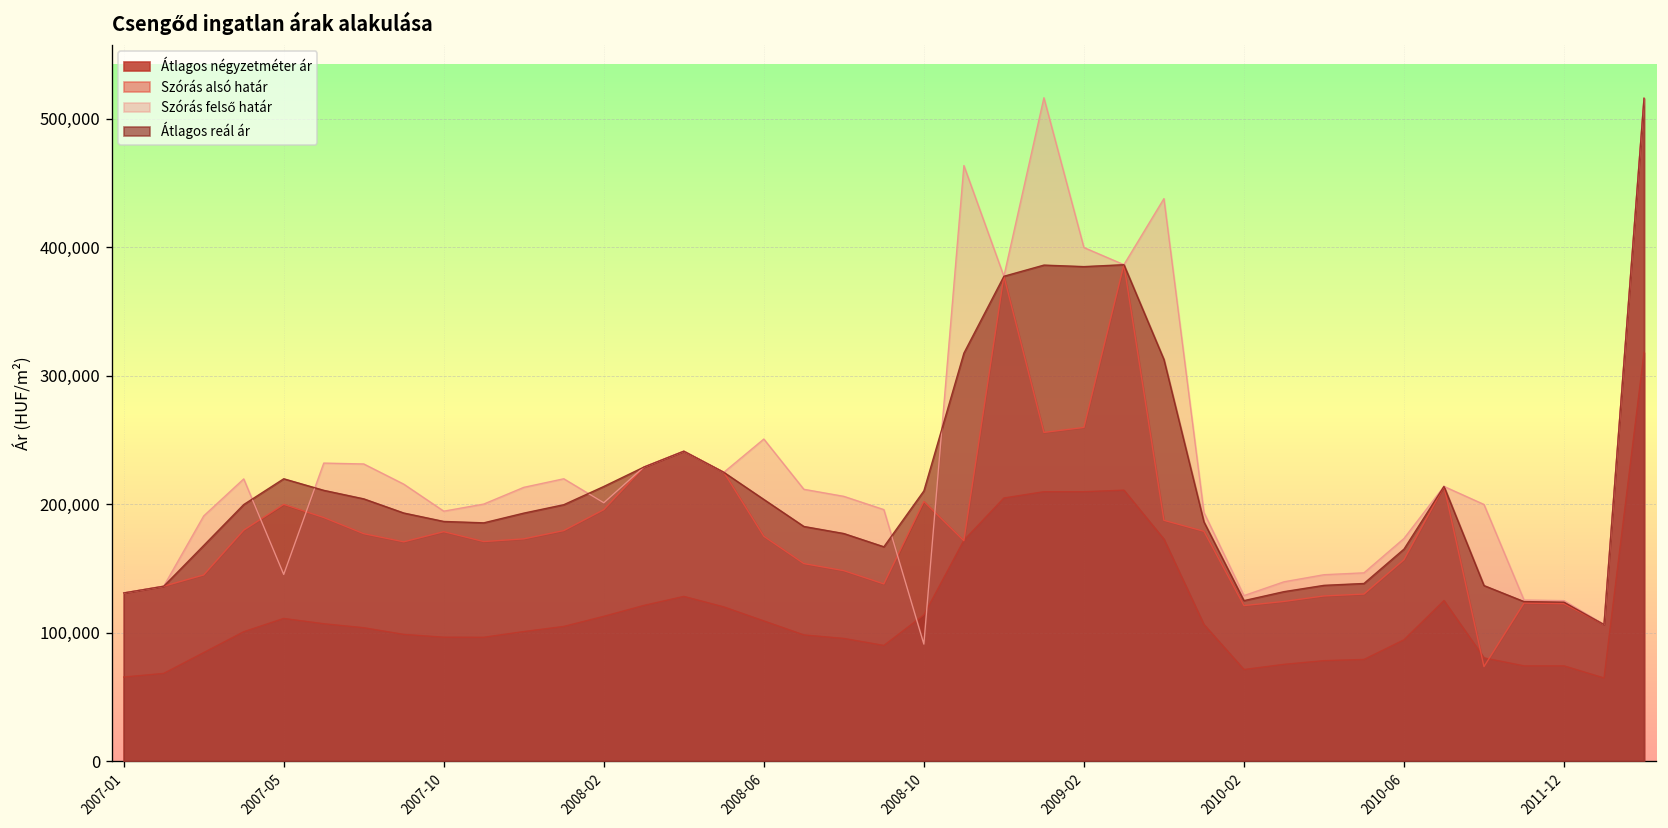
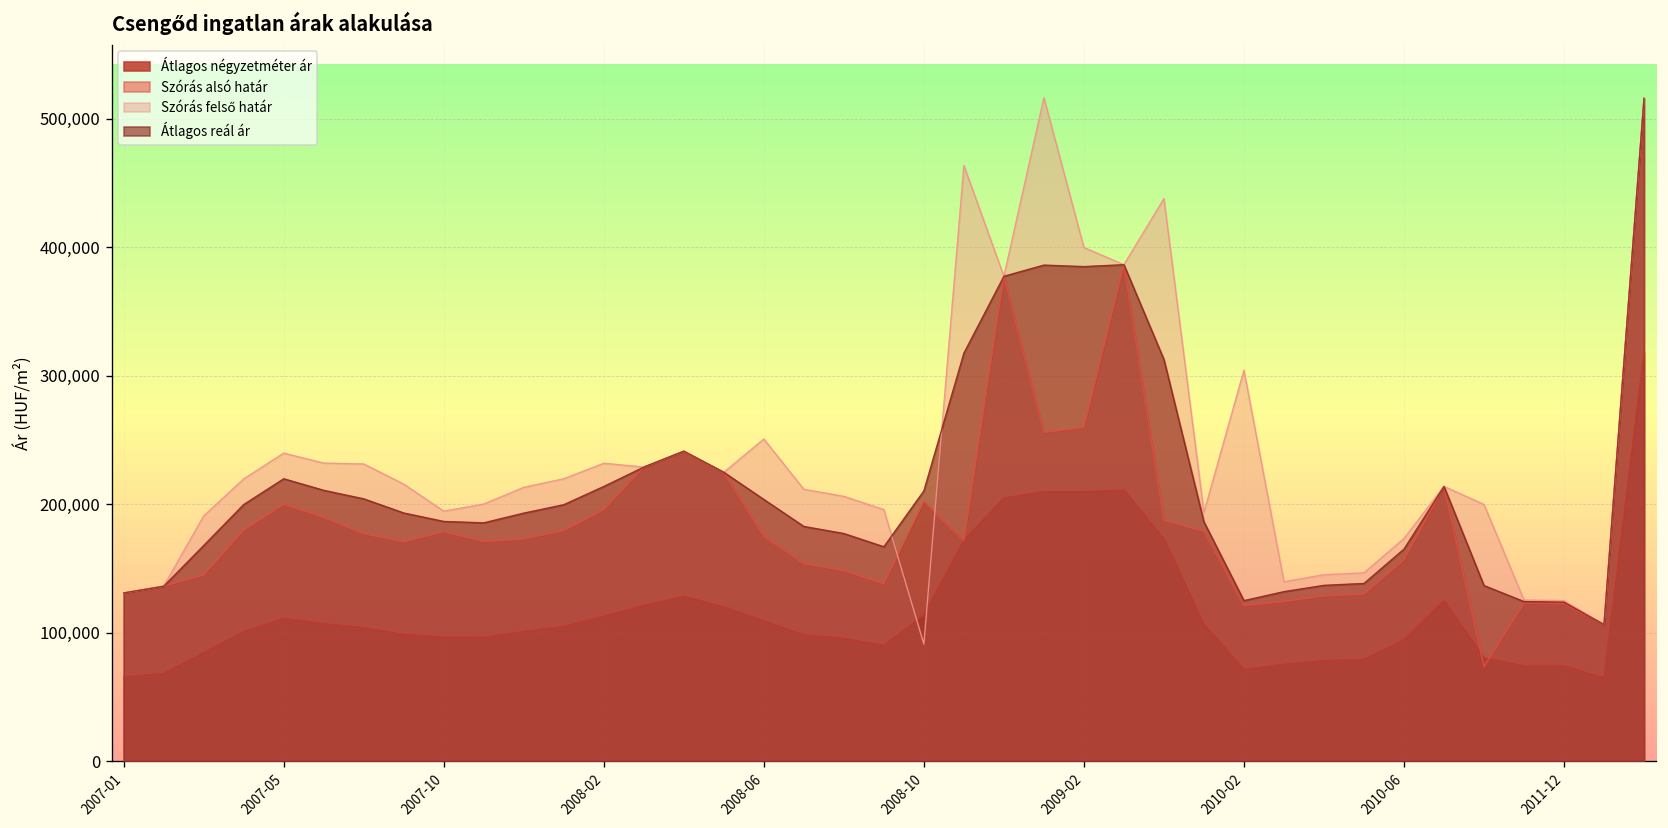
Szórás felső határ, 2007-05: 145,000 -> 240,000
Szórás felső határ, 2008-02: 201,000 -> 232,000
Szórás felső határ, 2010-02: 129,000 -> 304,000
